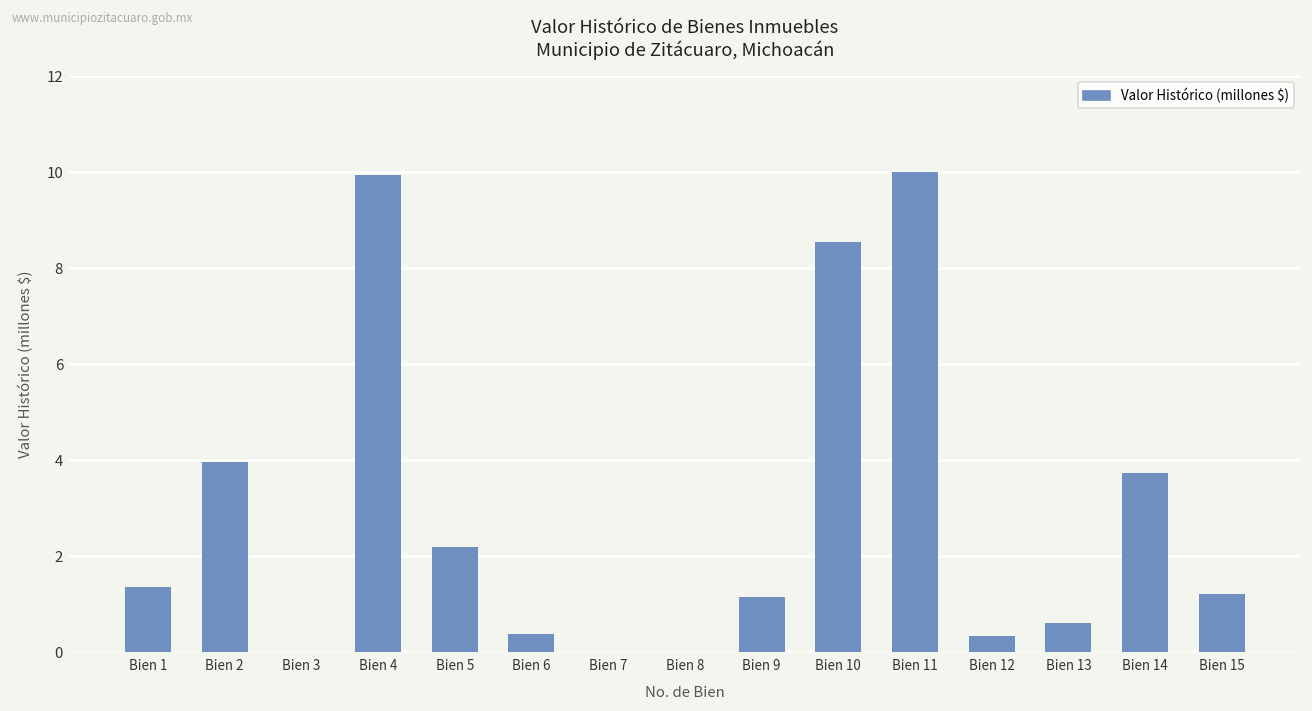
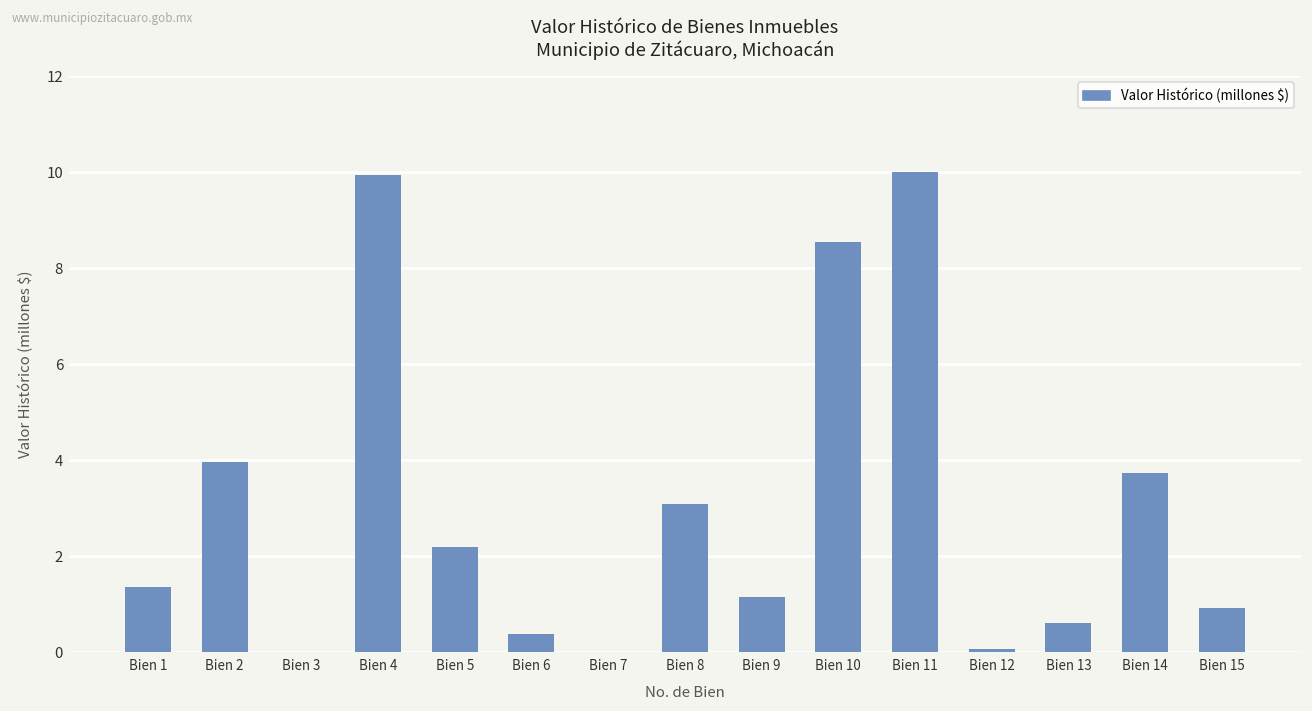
Bien 8: 0.0 -> 3.1
Bien 12: 0.3 -> 0.1
Bien 15: 1.2 -> 0.9
